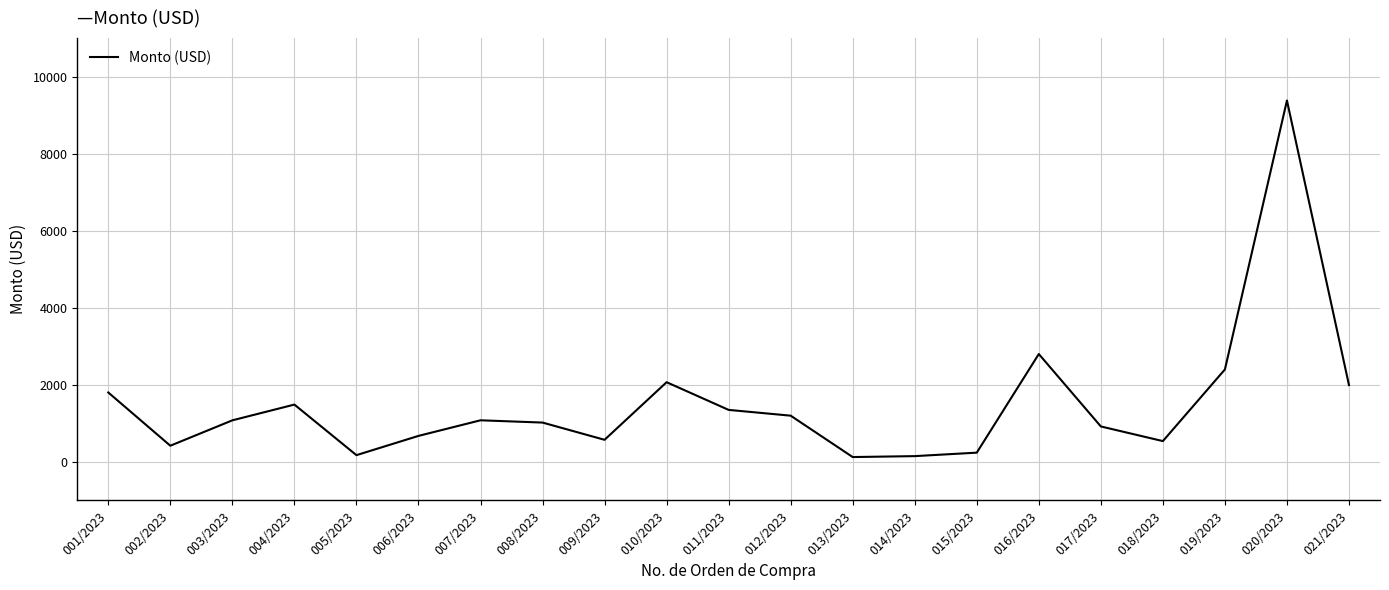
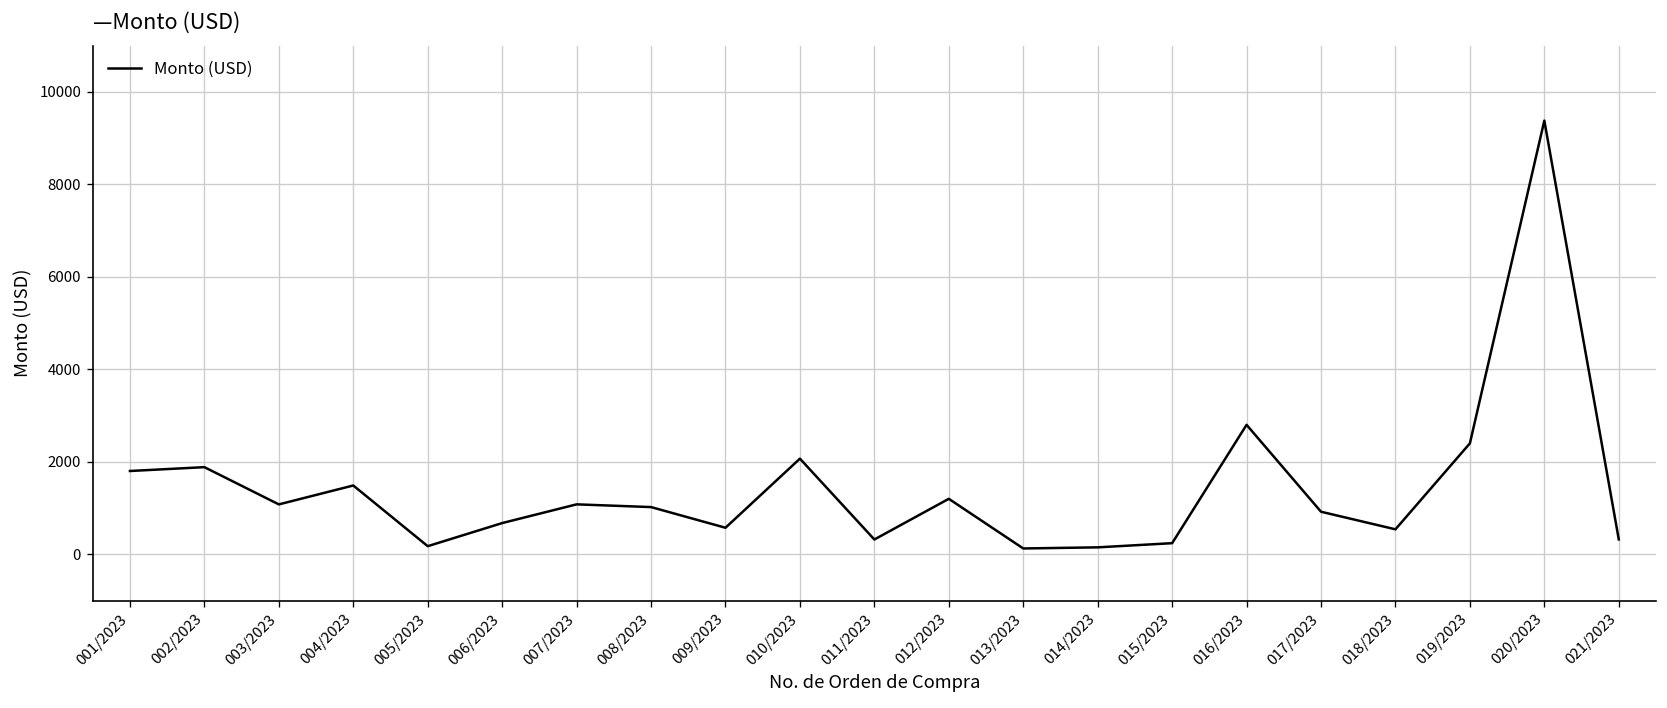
002/2023: 400 -> 1900
011/2023: 1400 -> 300
021/2023: 2000 -> 300
